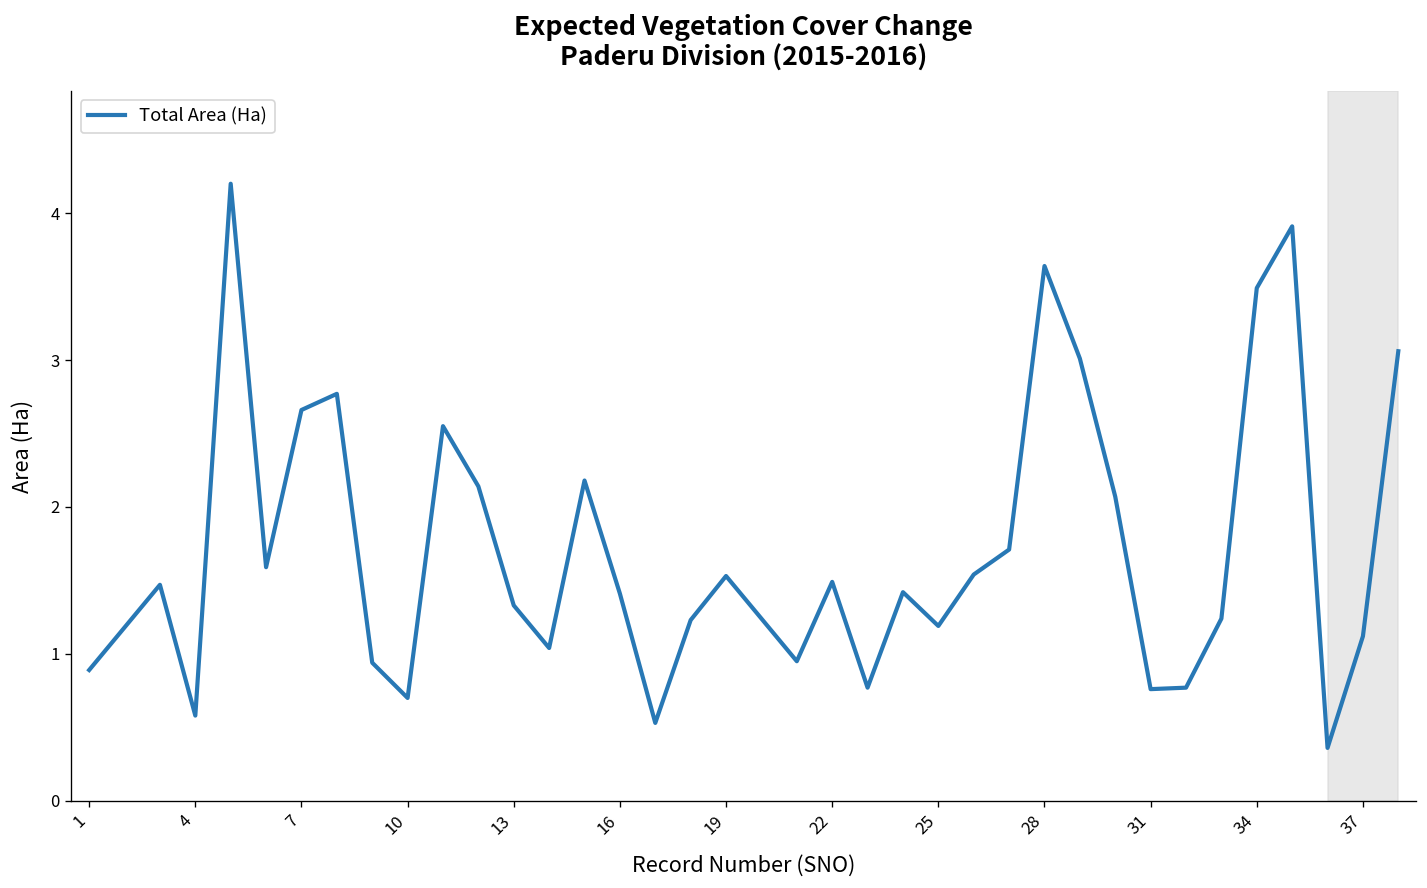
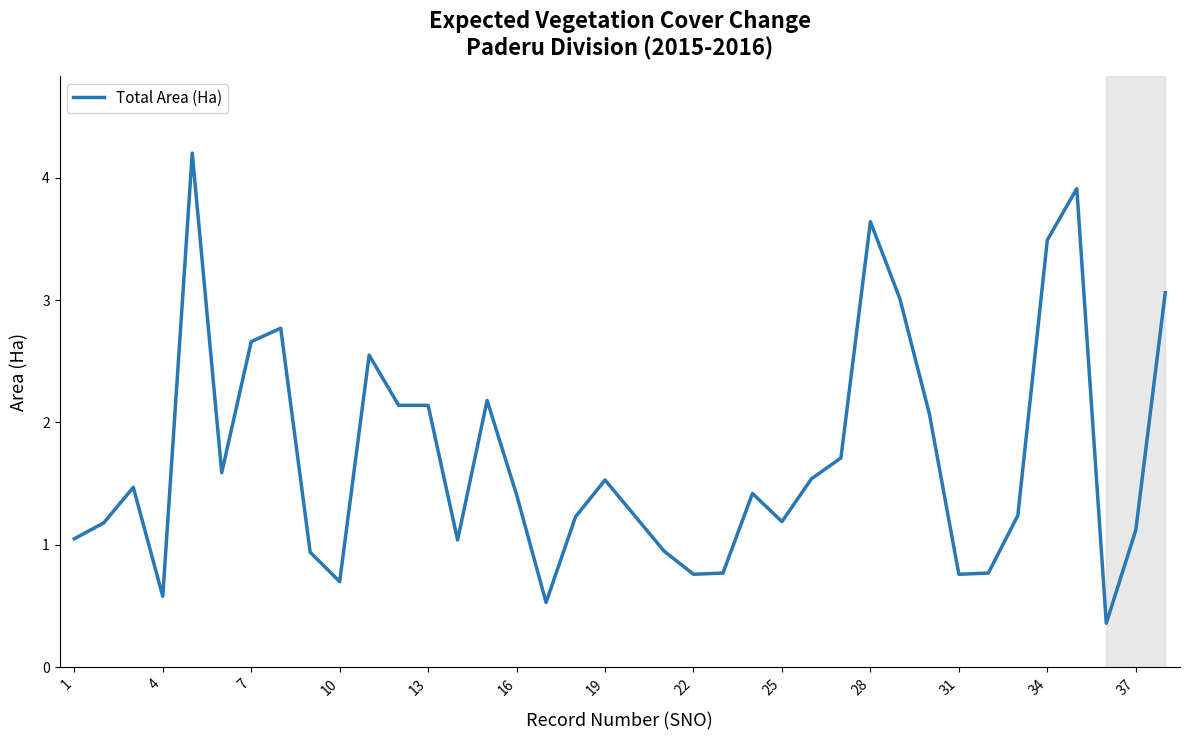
1: 0.89 -> 1.05
13: 1.33 -> 2.14
22: 1.49 -> 0.76
